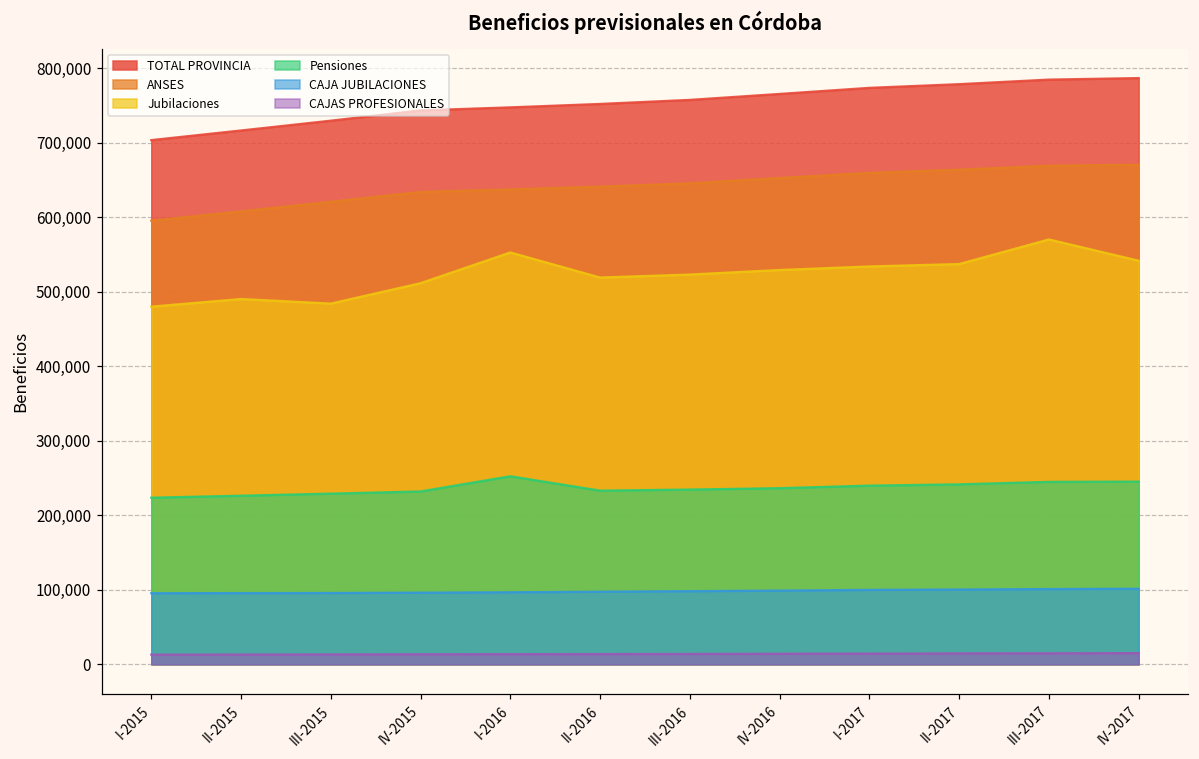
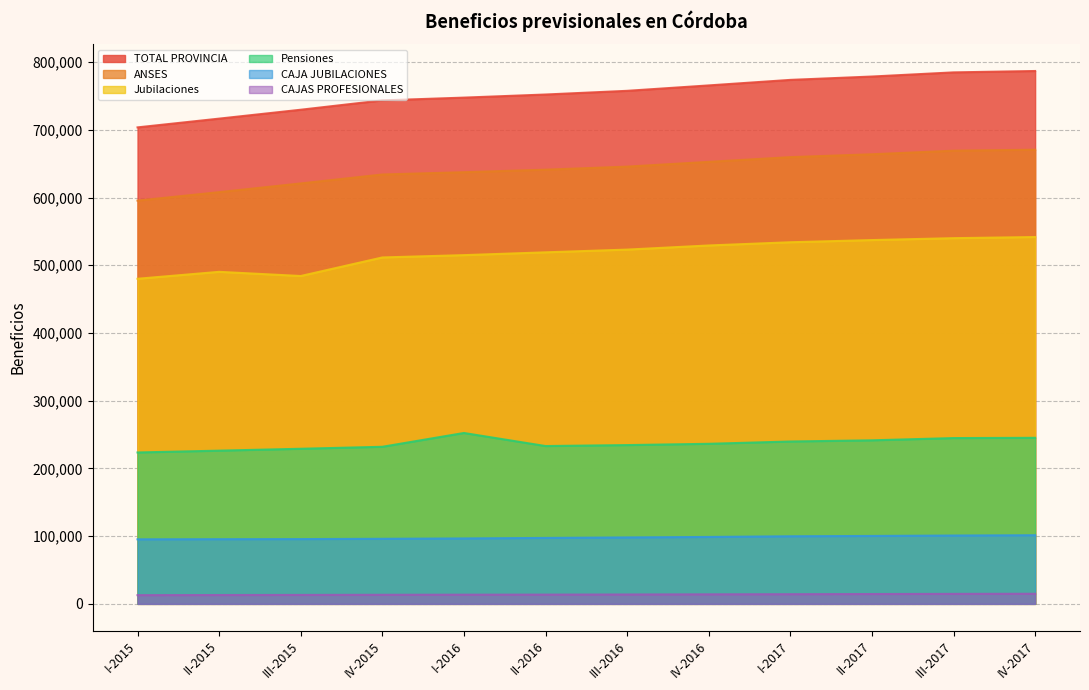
Jubilaciones, I-2016: 550,000 -> 510,000
Jubilaciones, III-2017: 570,000 -> 540,000
